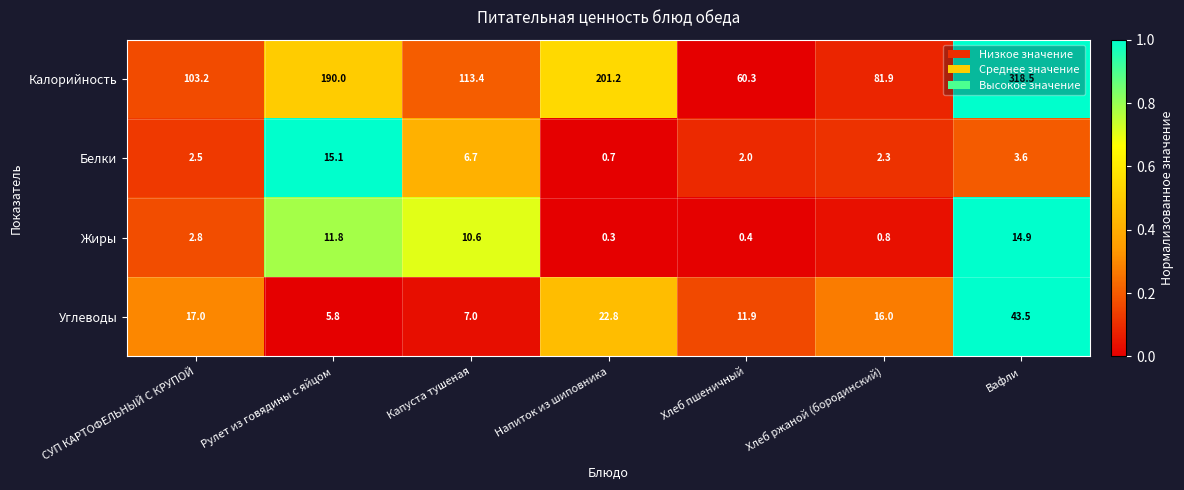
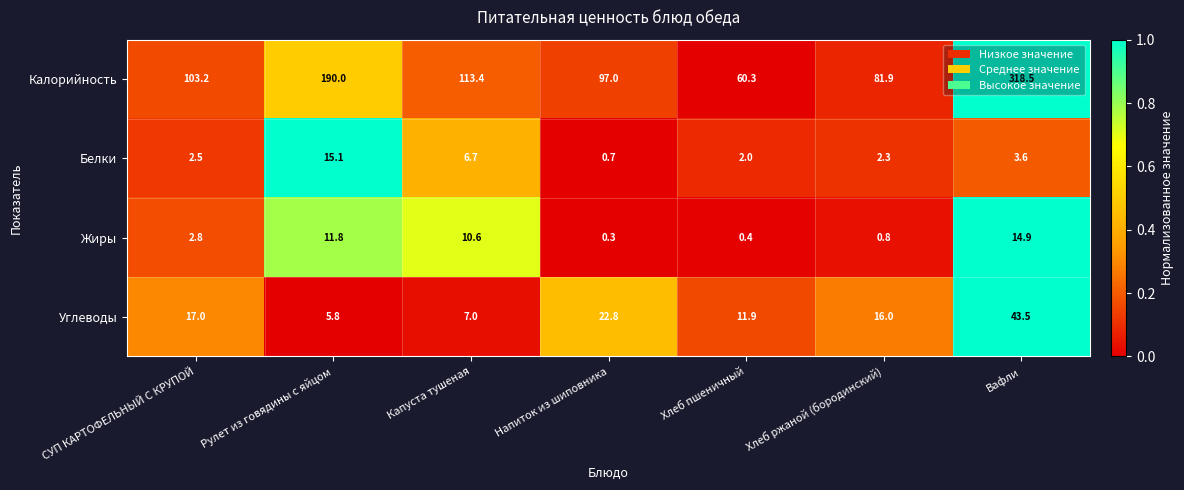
Калорийность, Напиток из шиповника: 201.2 -> 97.0
